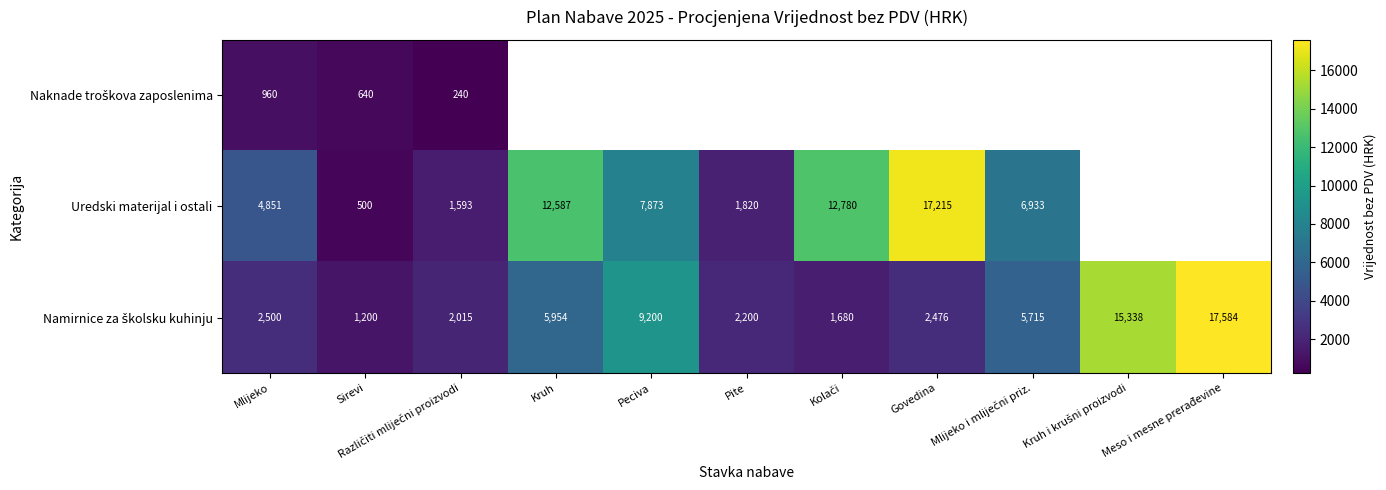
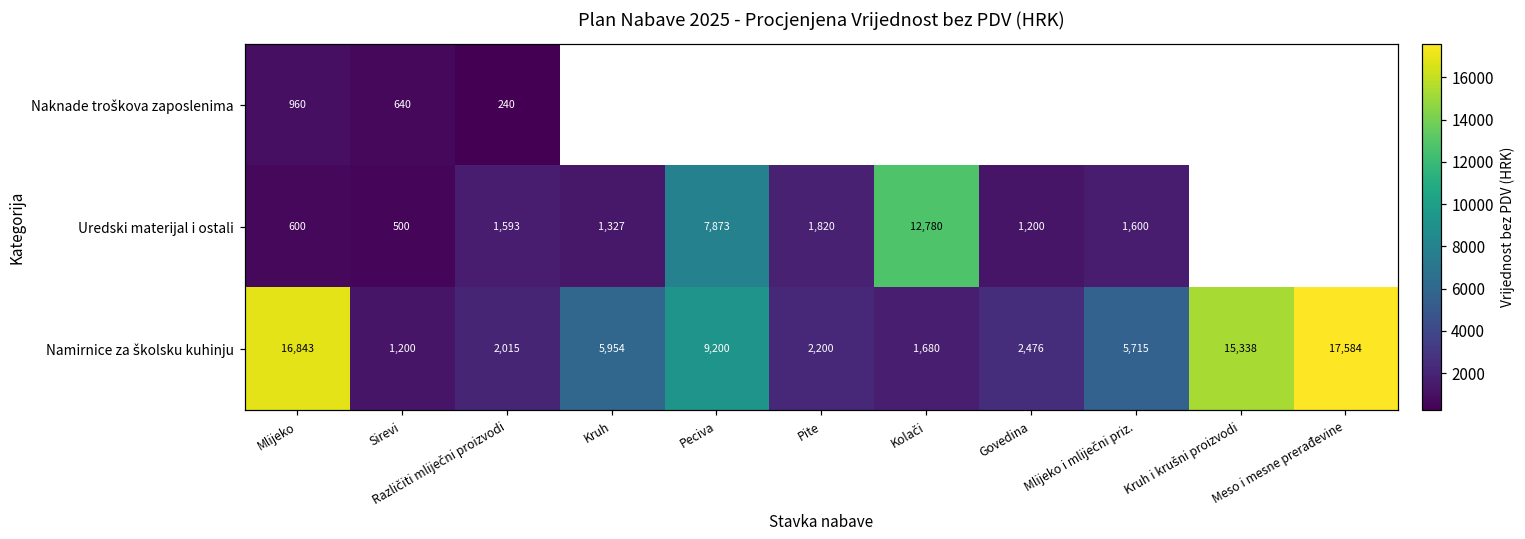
Uredski materijal i ostali, Mlijeko: 4,851 -> 600
Uredski materijal i ostali, Kruh: 12,587 -> 1,327
Uredski materijal i ostali, Govedina: 17,215 -> 1,200
Uredski materijal i ostali, Mlijeko i mliječni priz.: 6,933 -> 1,600
Namirnice za školsku kuhinju, Mlijeko: 2,500 -> 16,843
